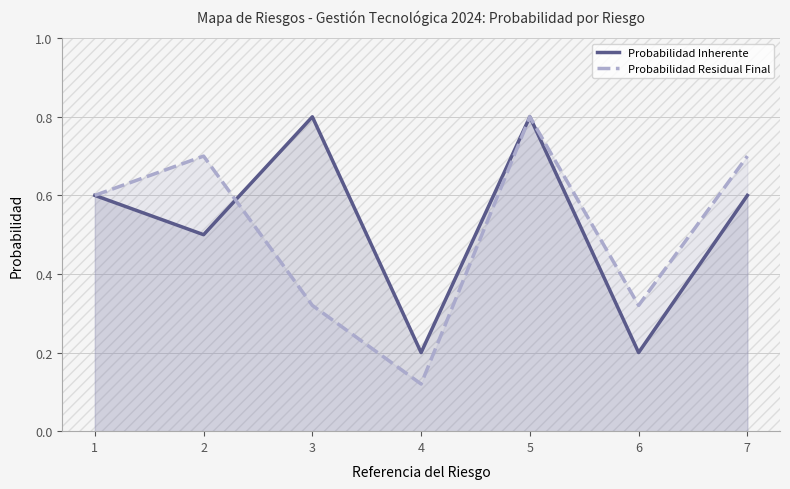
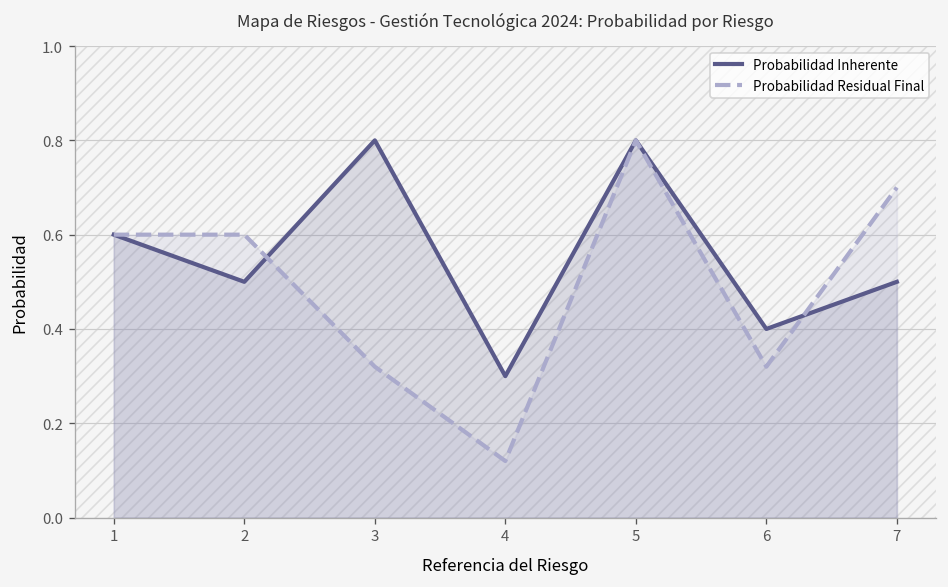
Probabilidad Residual Final, 2: 0.7 -> 0.6
Probabilidad Inherente, 4: 0.2 -> 0.3
Probabilidad Inherente, 6: 0.2 -> 0.4
Probabilidad Inherente, 7: 0.6 -> 0.5
